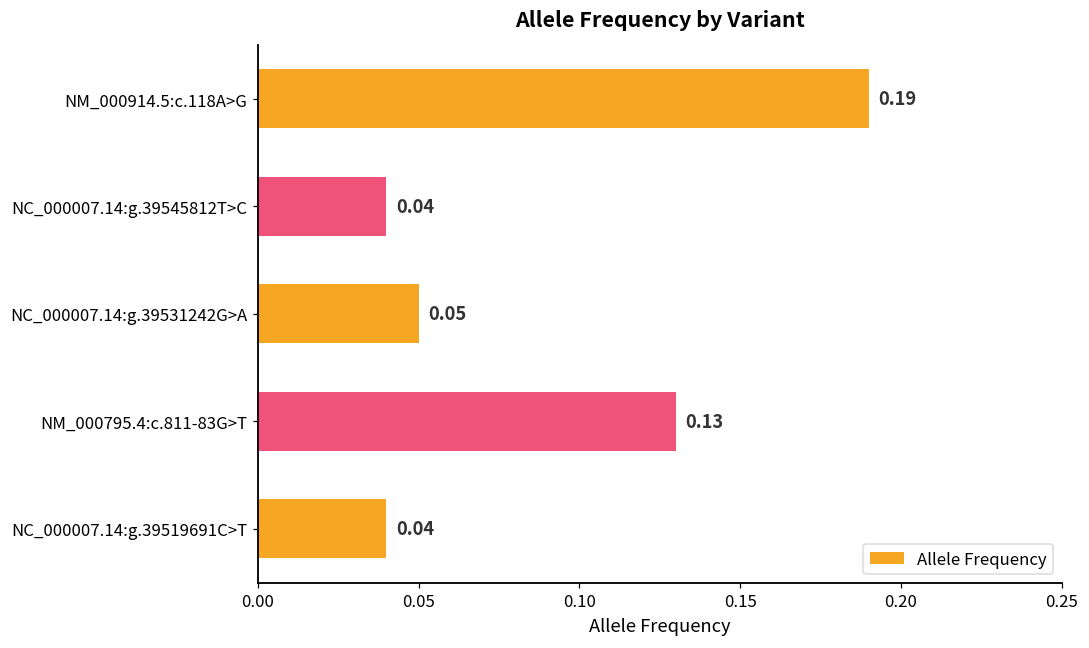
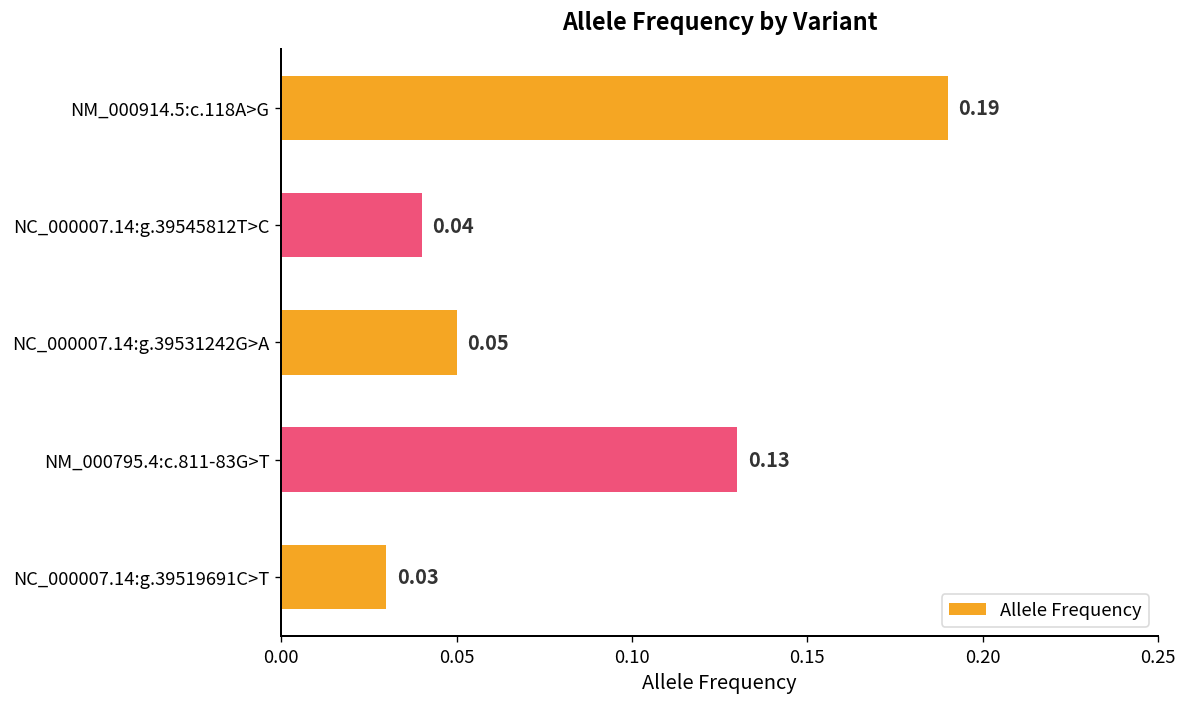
NC_000007.14:g.39519691C>T: 0.04 -> 0.03
